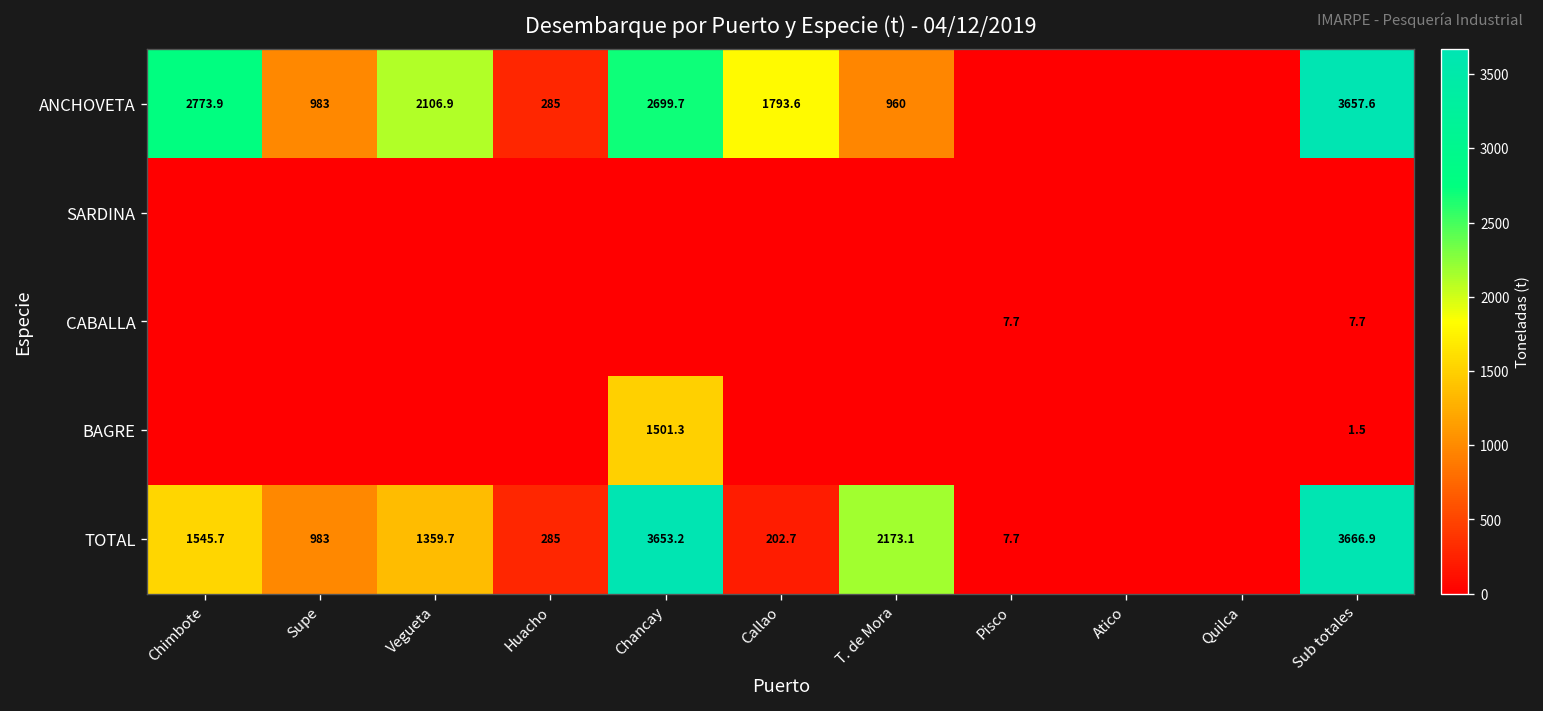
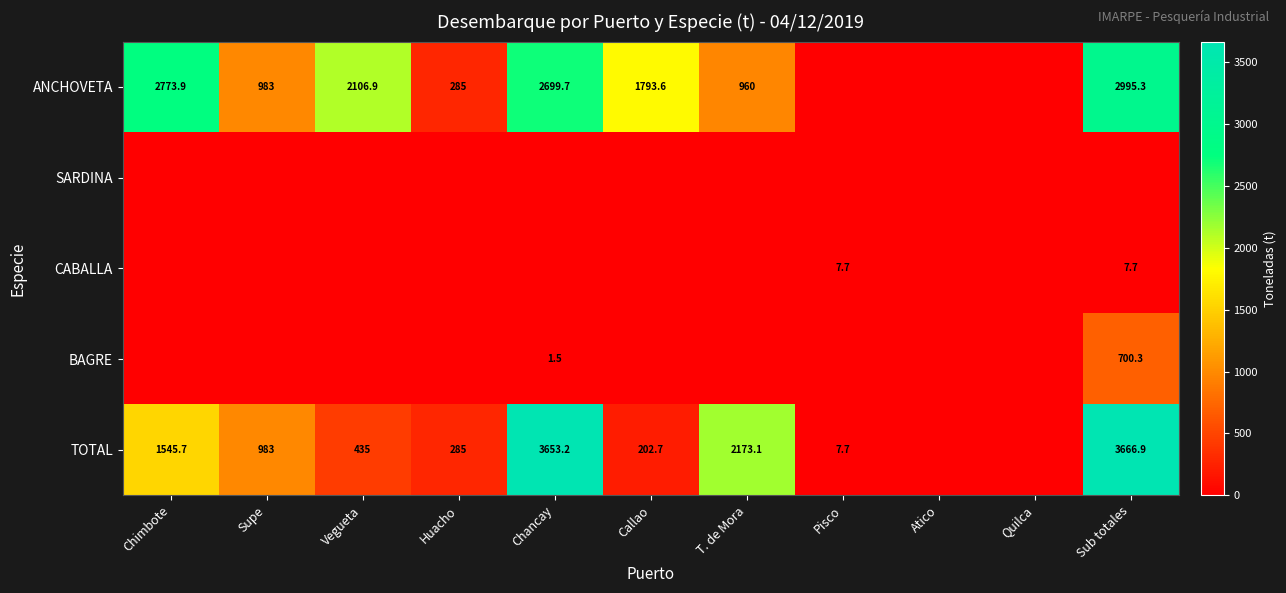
ANCHOVETA, Sub totales: 3657.6 -> 2995.3
BAGRE, Chancay: 1501.3 -> 1.5
BAGRE, Sub totales: 1.5 -> 700.3
TOTAL, Vegueta: 1359.7 -> 435
